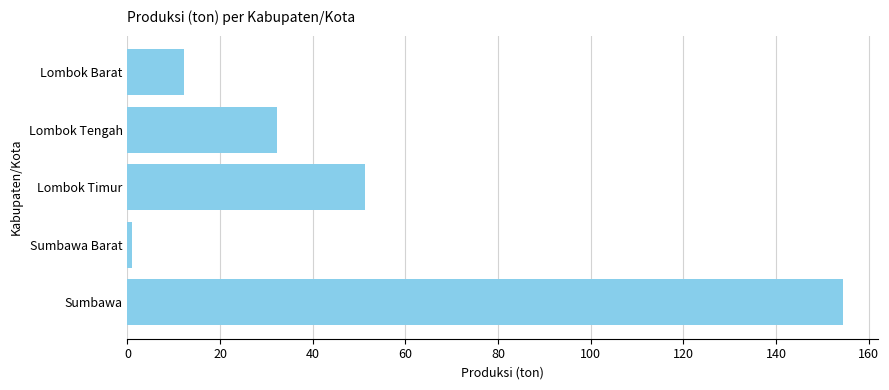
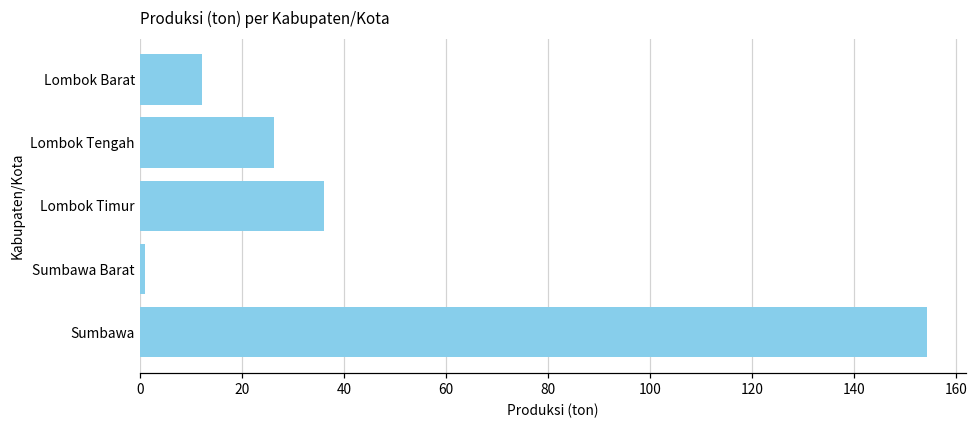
Lombok Tengah: 32 -> 26
Lombok Timur: 51 -> 36
